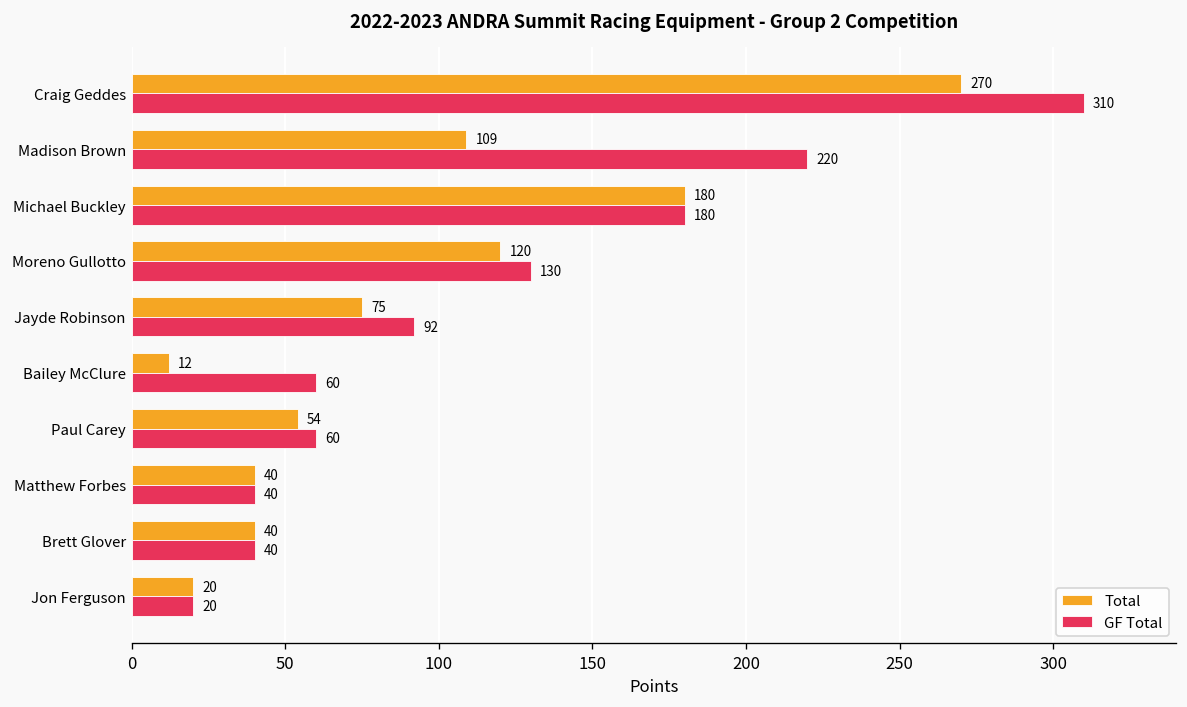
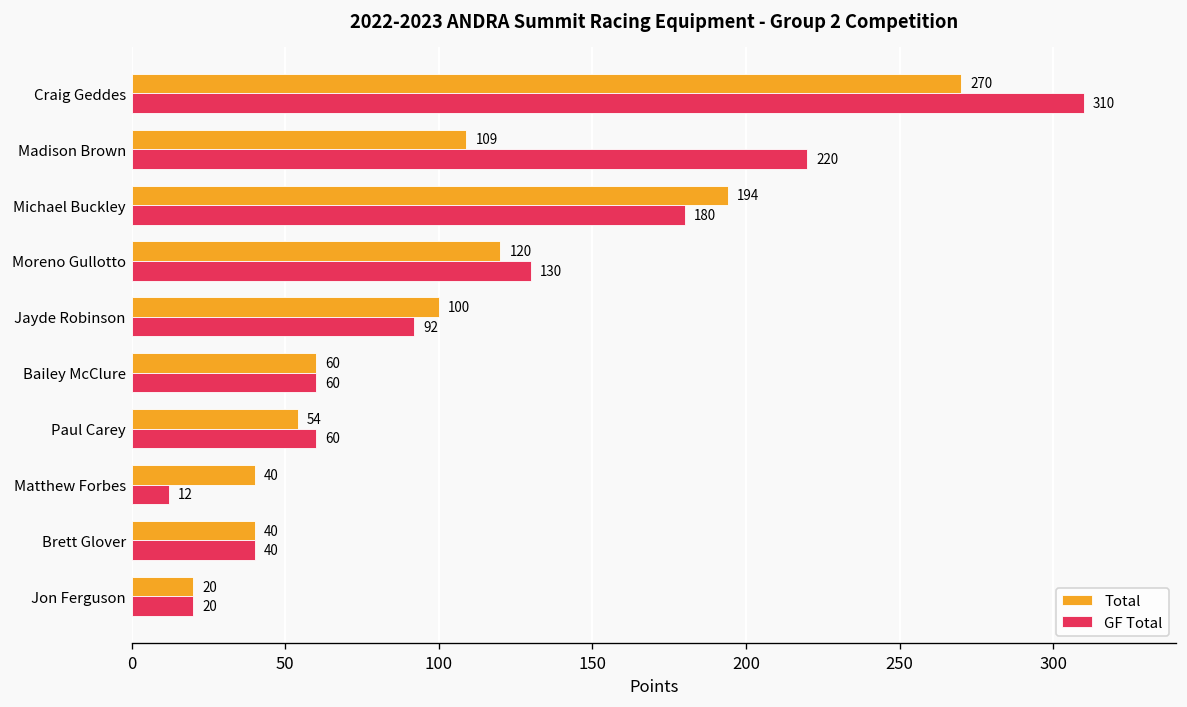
Total, Michael Buckley: 180 -> 194
Total, Jayde Robinson: 75 -> 100
Total, Bailey McClure: 12 -> 60
GF Total, Matthew Forbes: 40 -> 12
